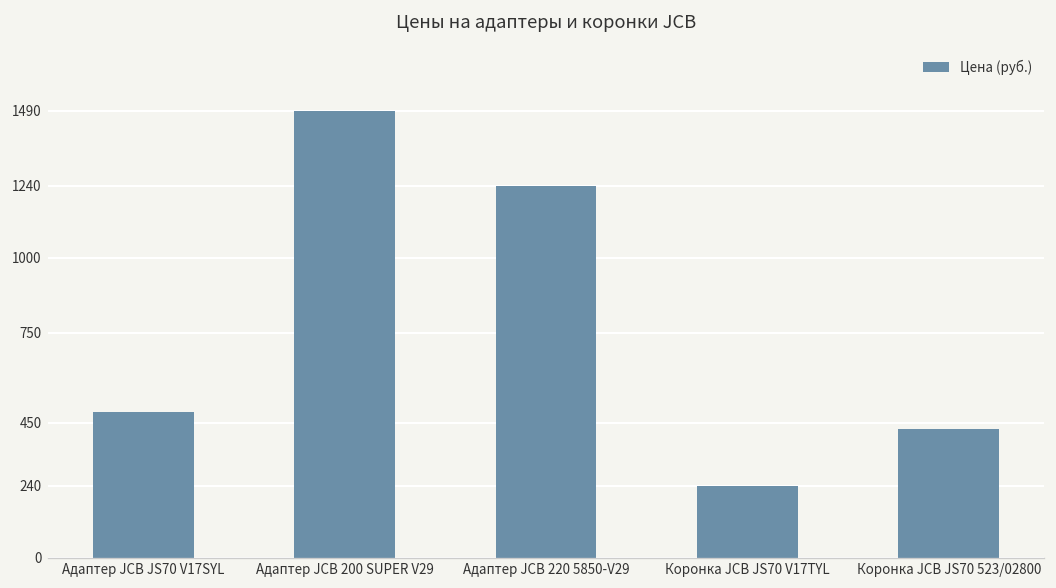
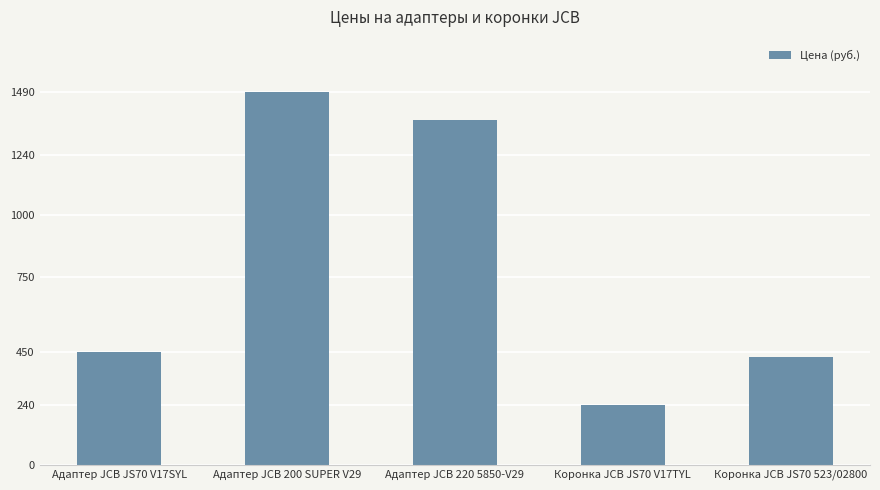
Адаптер JCB JS70 V17SYL: 490 -> 450
Адаптер JCB 220 5850-V29: 1240 -> 1380
